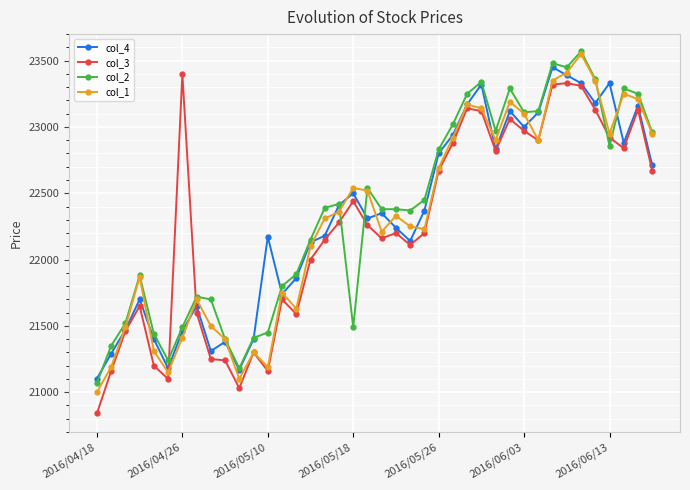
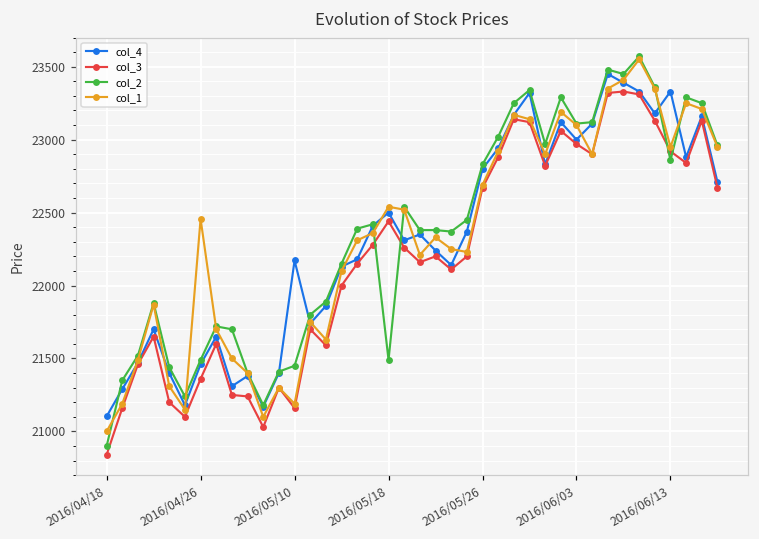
col_2, 2016/04/18: 21070 -> 20900
col_3, 2016/04/26: 23400 -> 21360
col_1, 2016/04/26: 21410 -> 22460
